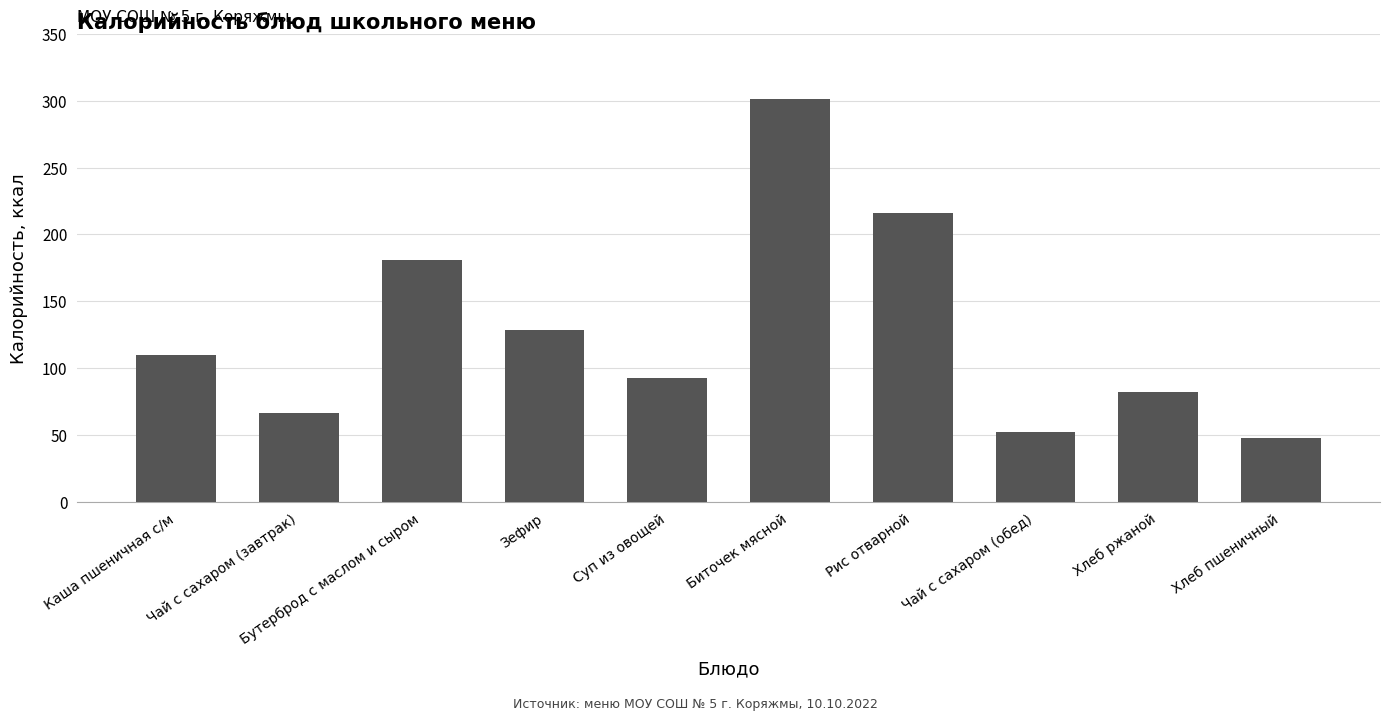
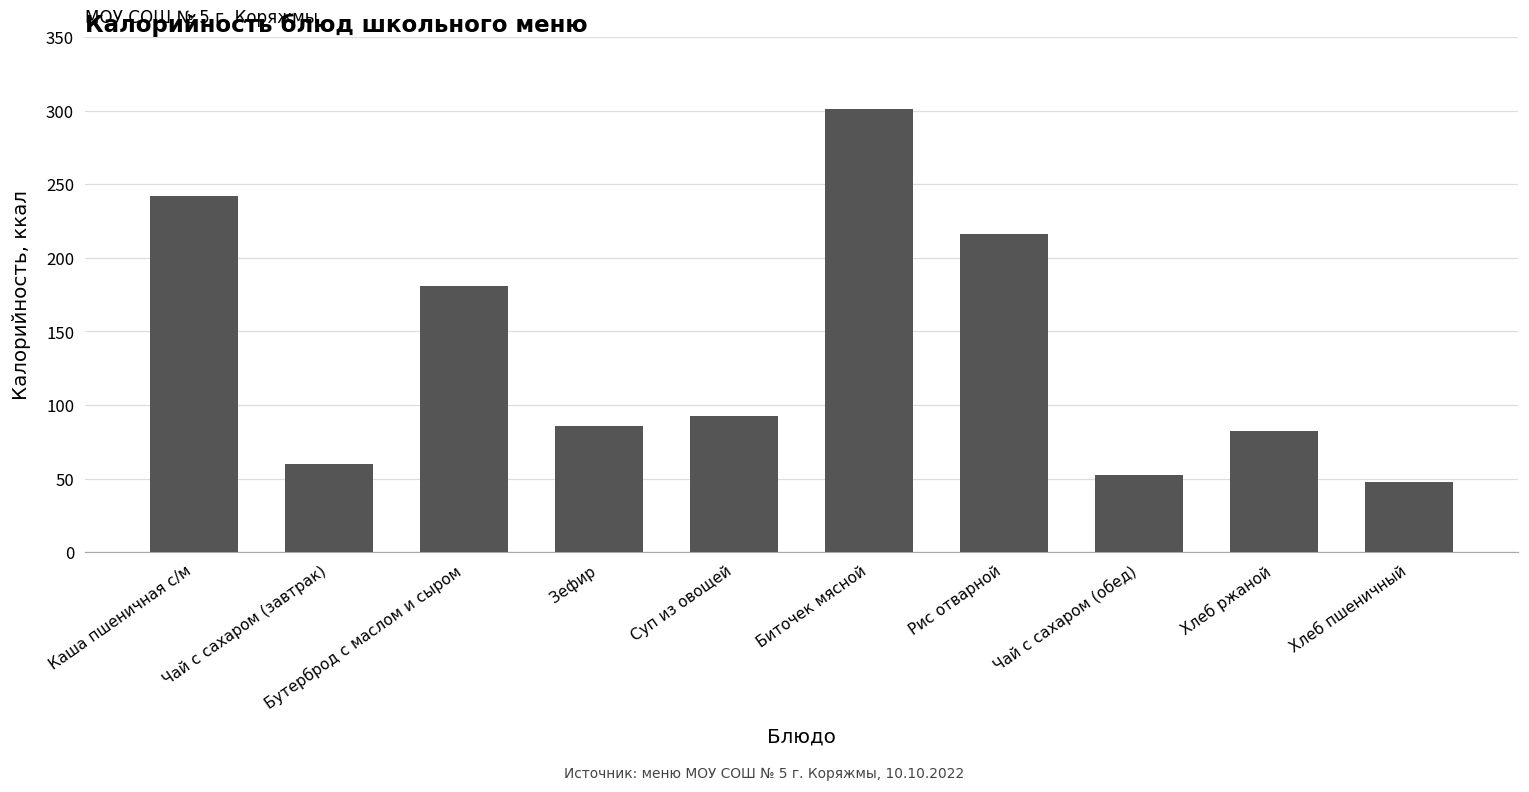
Каша пшеничная с/м: 110 -> 242
Чай с сахаром (завтрак): 67 -> 60
Зефир: 128 -> 86
